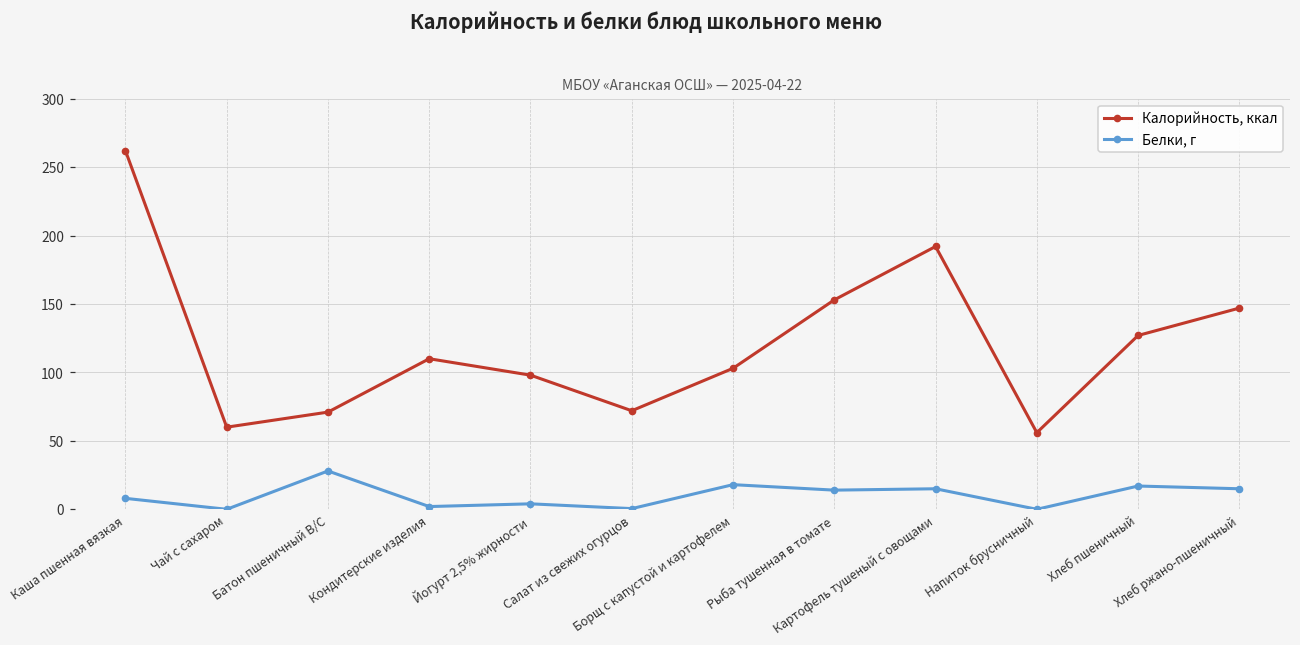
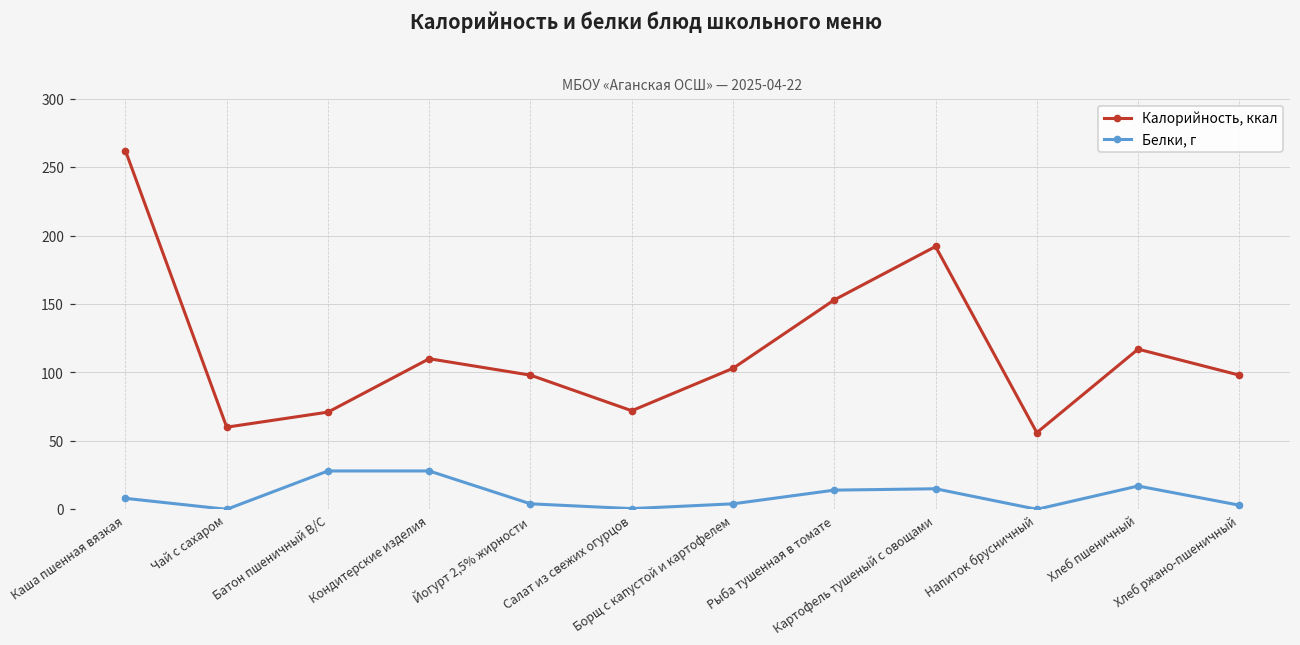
Белки, г, Кондитерские изделия: 2 -> 28
Белки, г, Борщ с капустой и картофелем: 18 -> 4
Калорийность, ккал, Хлеб пшеничный: 127 -> 117
Калорийность, ккал, Хлеб ржано-пшеничный: 147 -> 98
Белки, г, Хлеб ржано-пшеничный: 15 -> 3
